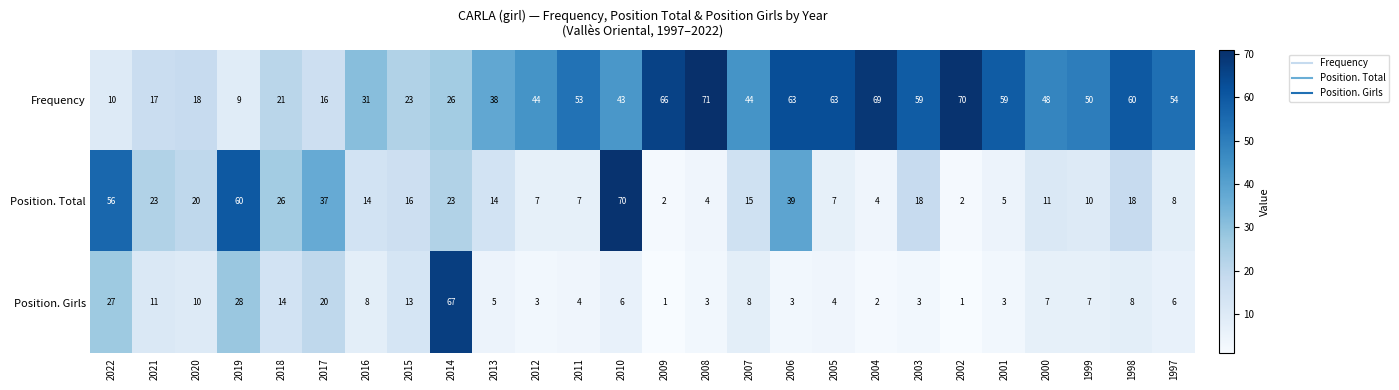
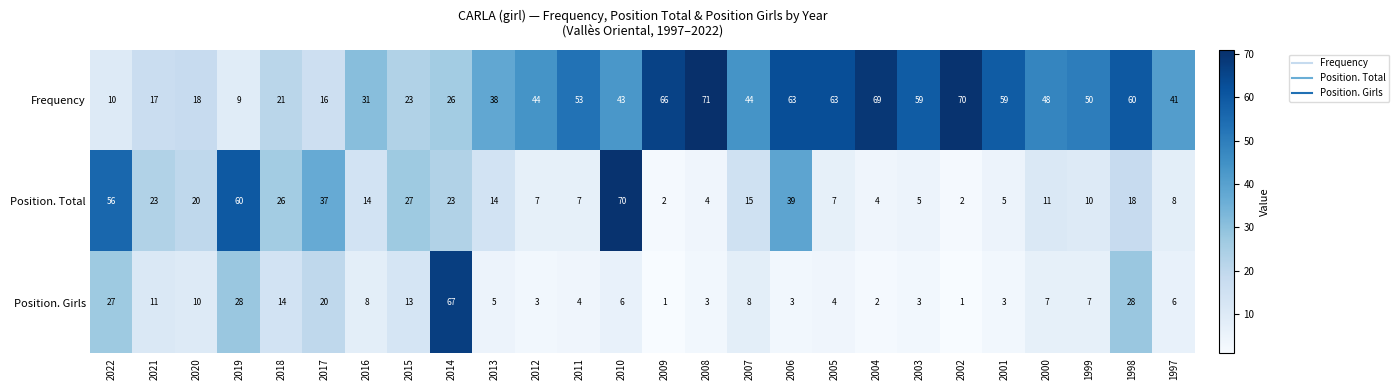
Frequency, 1997: 54 -> 41
Position. Total, 2015: 16 -> 27
Position. Total, 2003: 18 -> 5
Position. Girls, 1998: 8 -> 28
